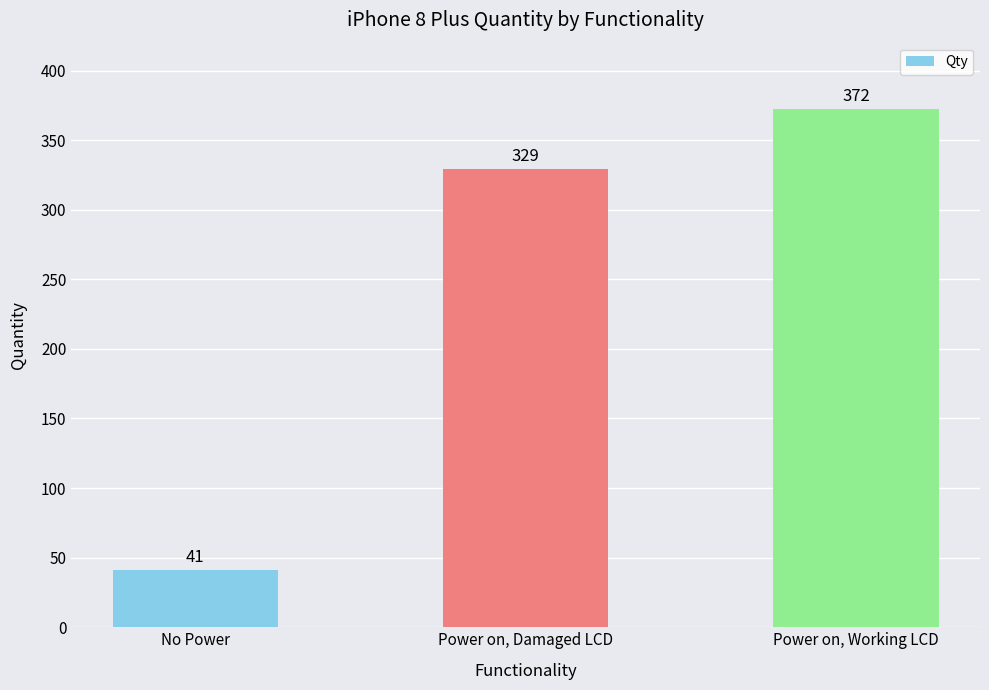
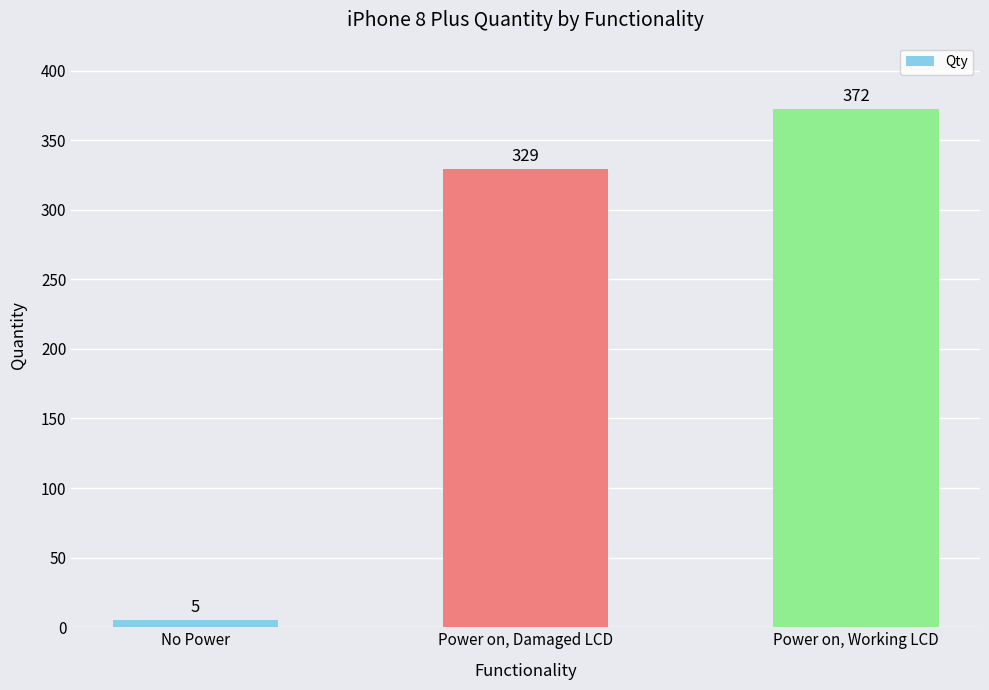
No Power: 41 -> 5
